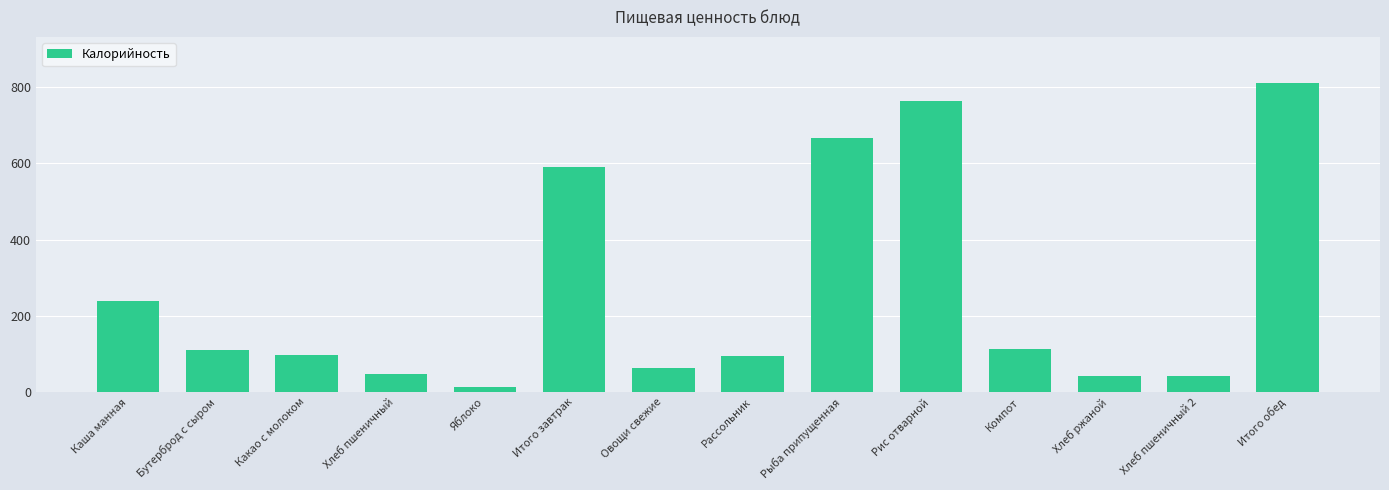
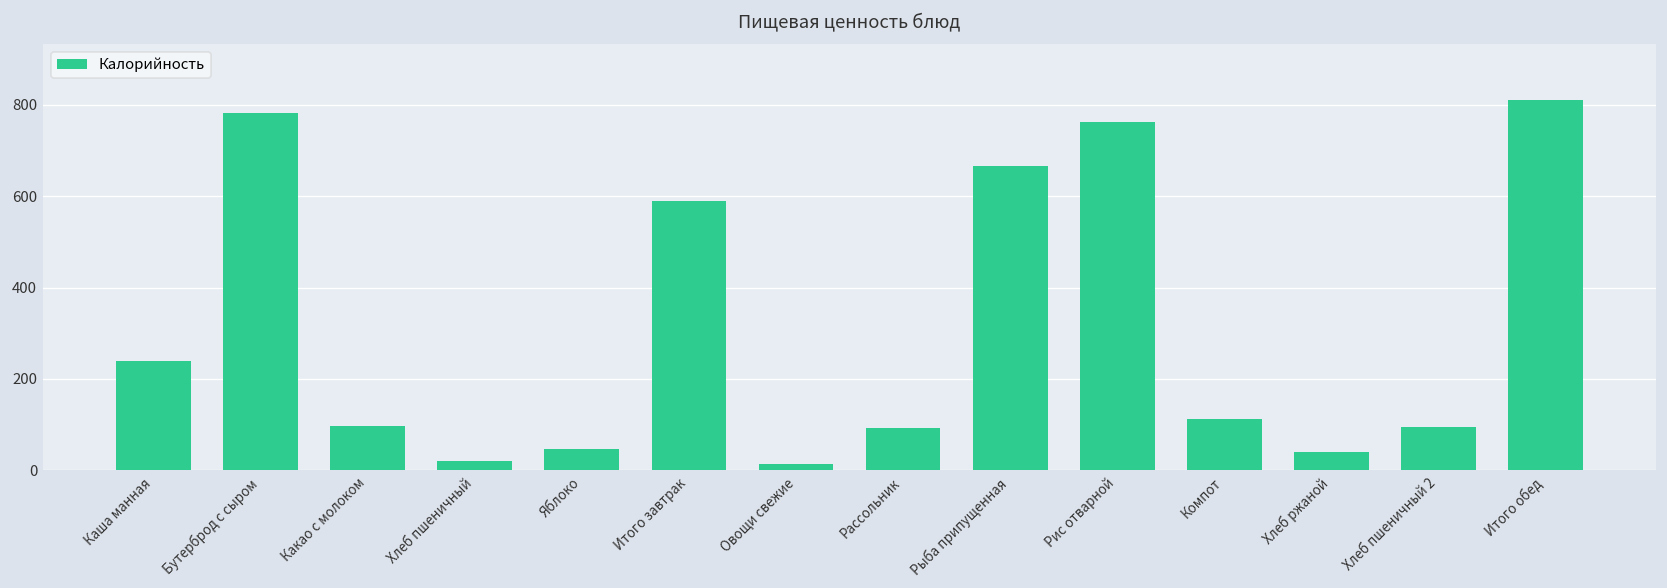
Бутерброд с сыром: 110 -> 780
Хлеб пшеничный: 50 -> 20
Яблоко: 10 -> 50
Овощи свежие: 60 -> 10
Хлеб пшеничный 2: 40 -> 90
